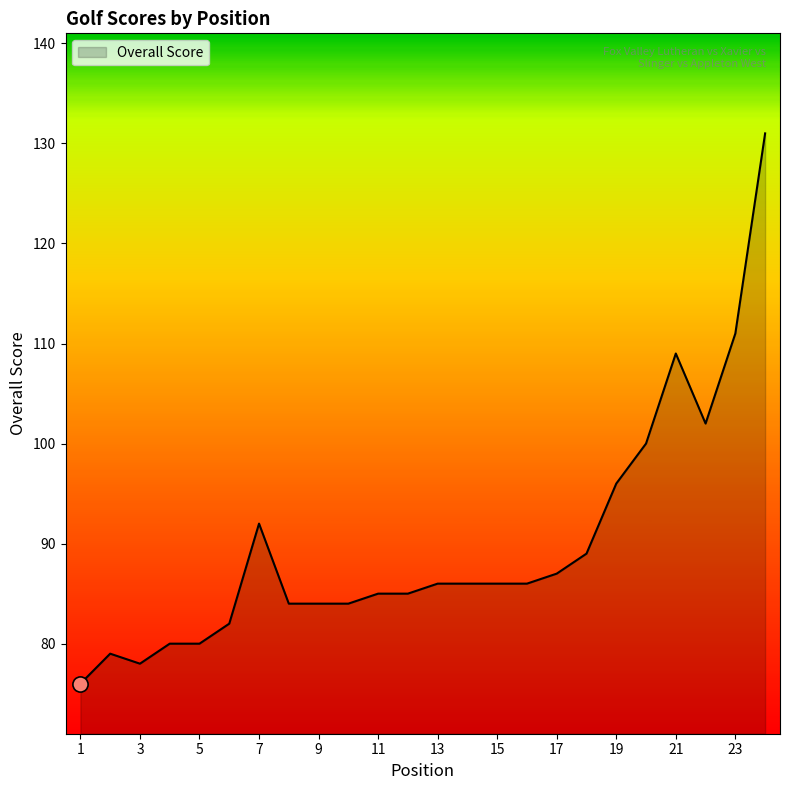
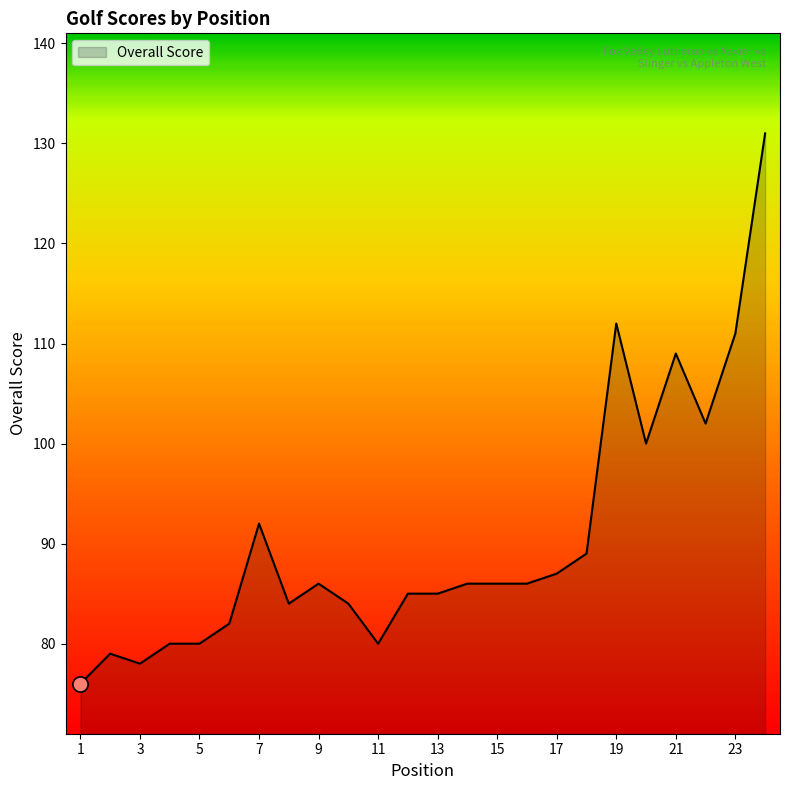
Overall Score, 9: 84 -> 86
Overall Score, 11: 85 -> 80
Overall Score, 13: 86 -> 85
Overall Score, 19: 96 -> 112
